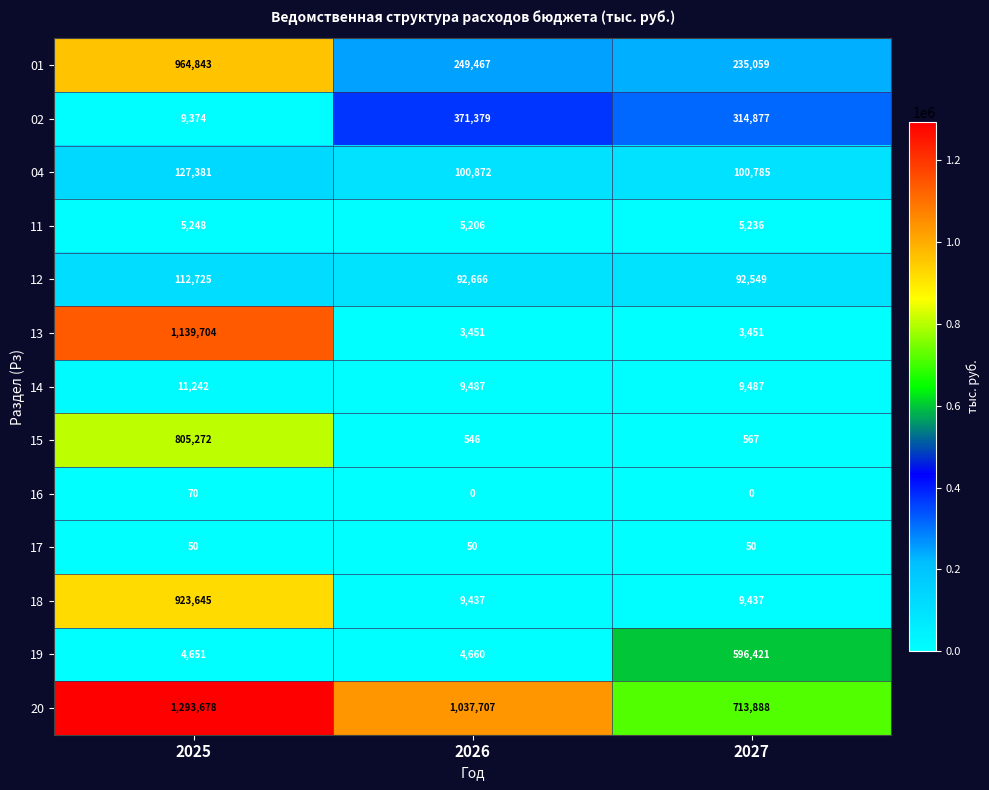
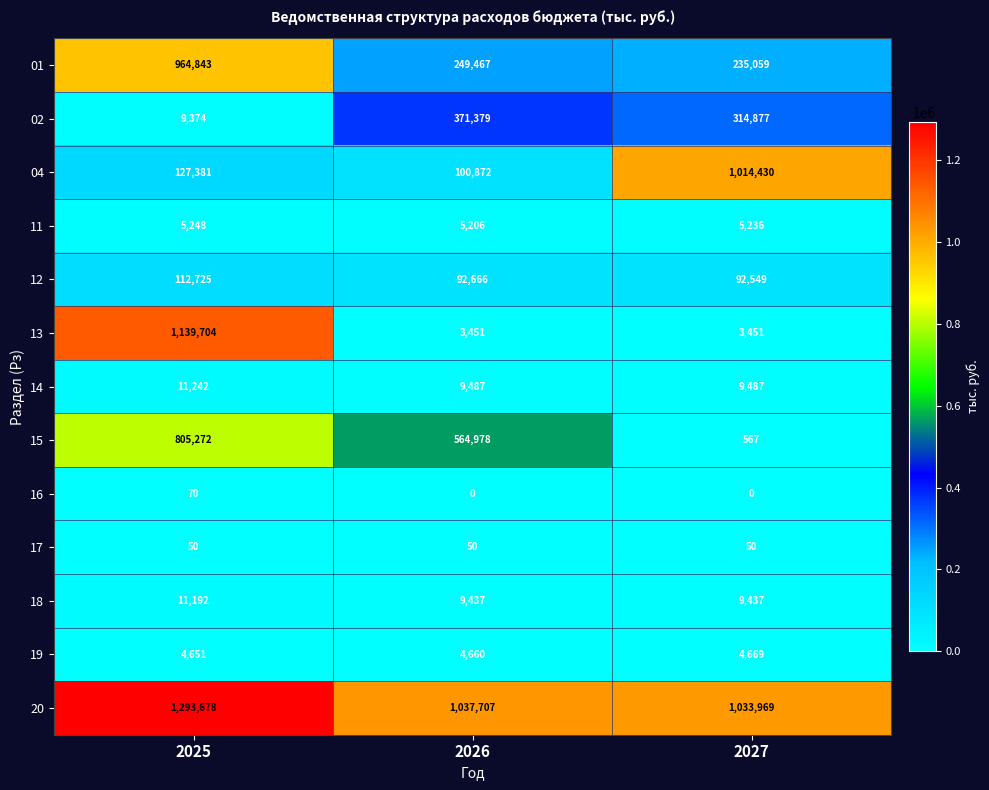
04, 2027: 100,785 -> 1,014,430
15, 2026: 546 -> 564,978
18, 2025: 923,645 -> 11,192
19, 2027: 596,421 -> 4,669
20, 2027: 713,888 -> 1,033,969
